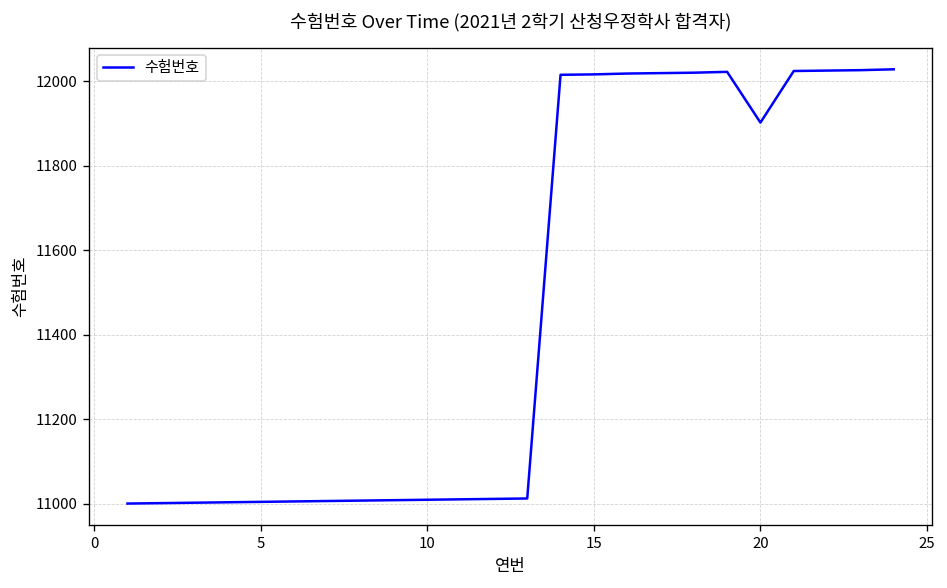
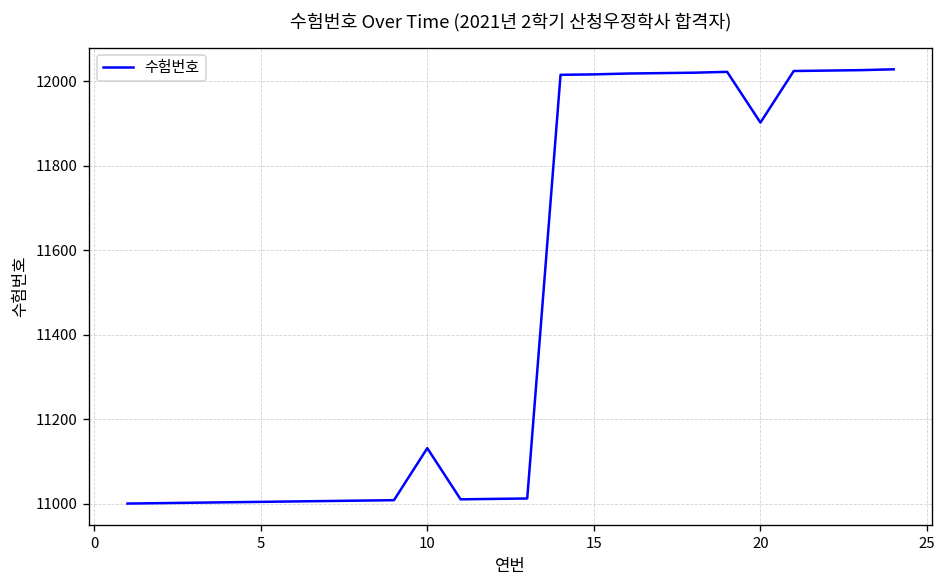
10: 11010 -> 11130
